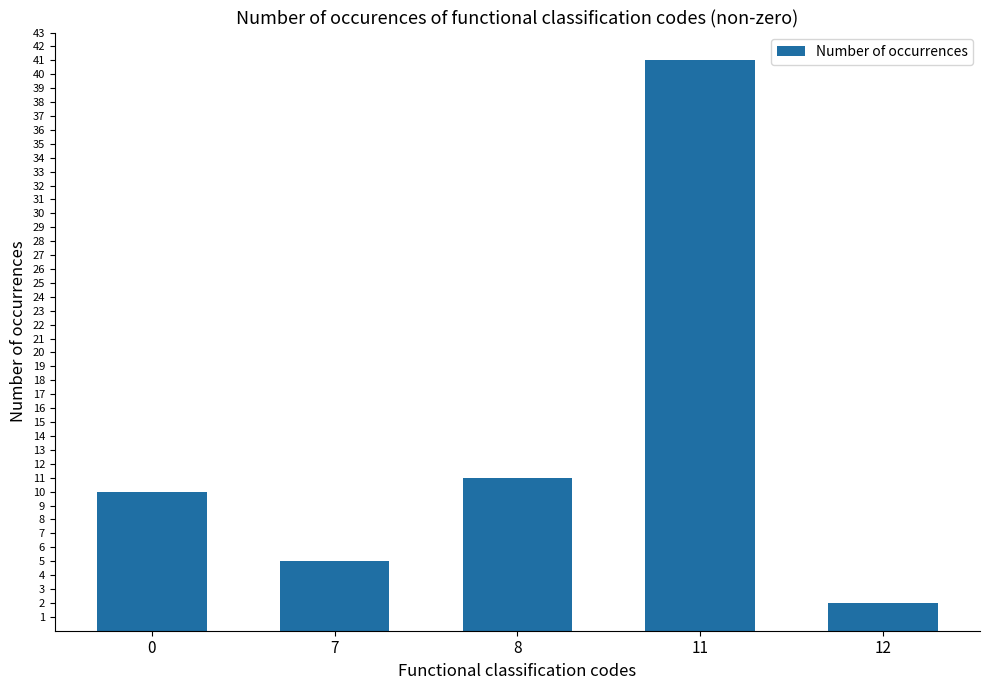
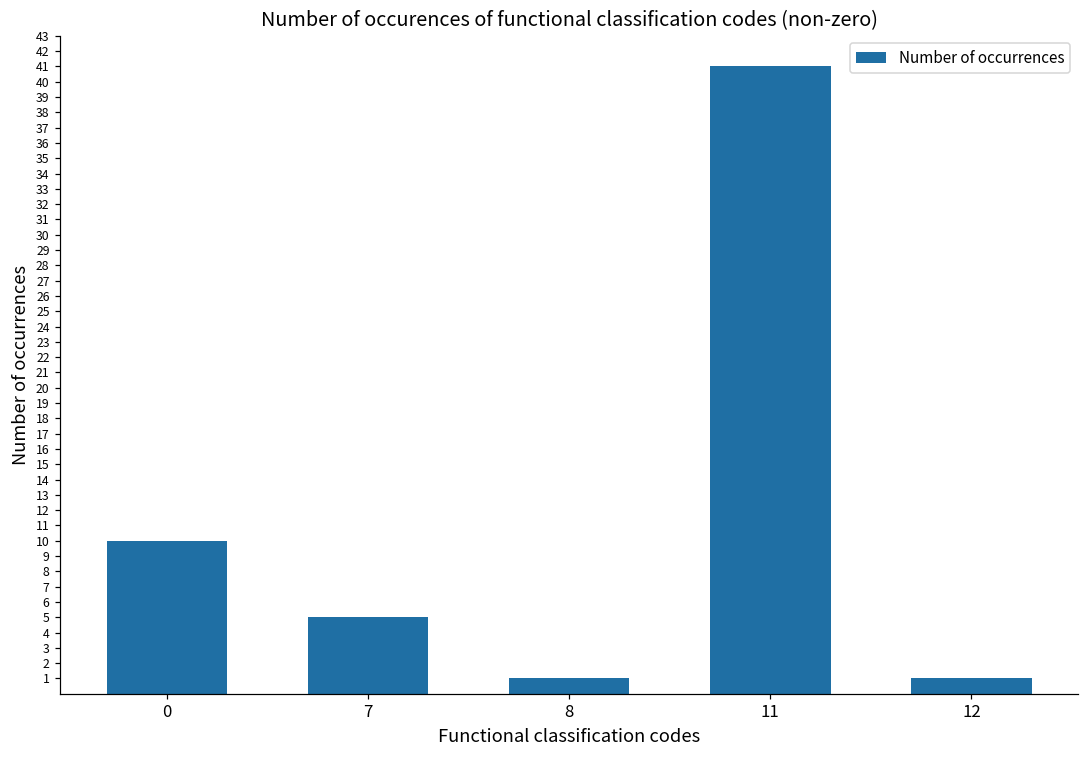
8: 11 -> 1
12: 2 -> 1
